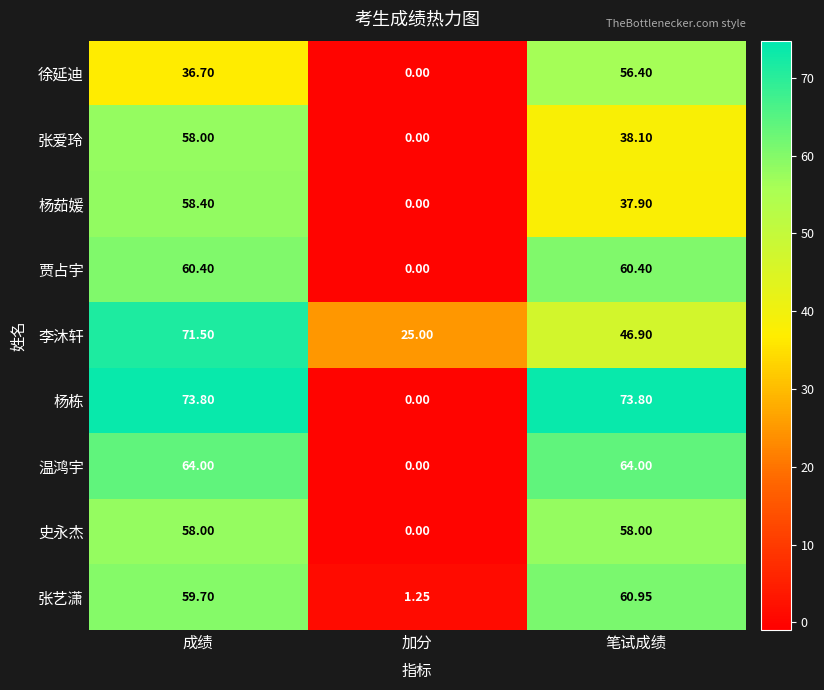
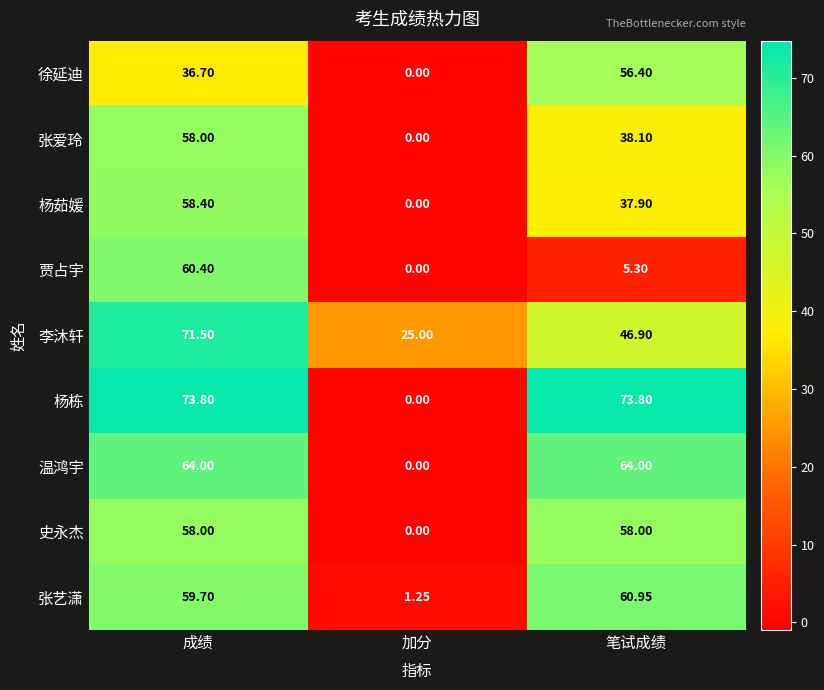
贾占宇, 笔试成绩: 60.40 -> 5.30
